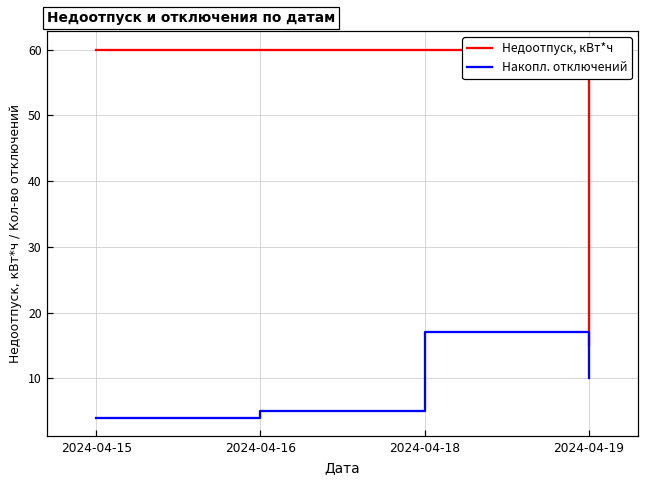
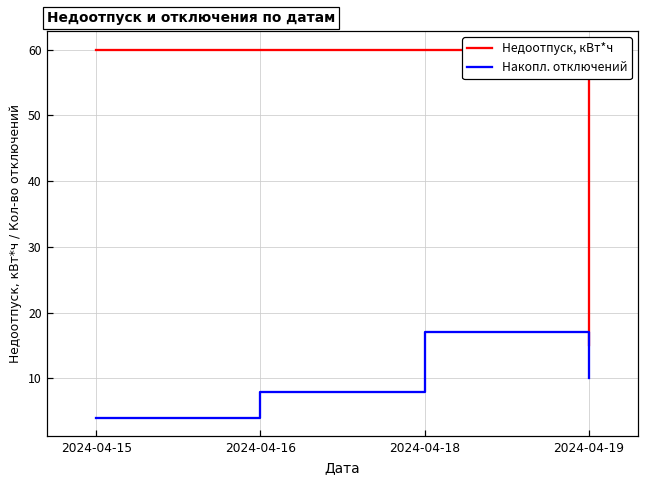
Накопл. отключений, 2024-04-16: 5 -> 8
